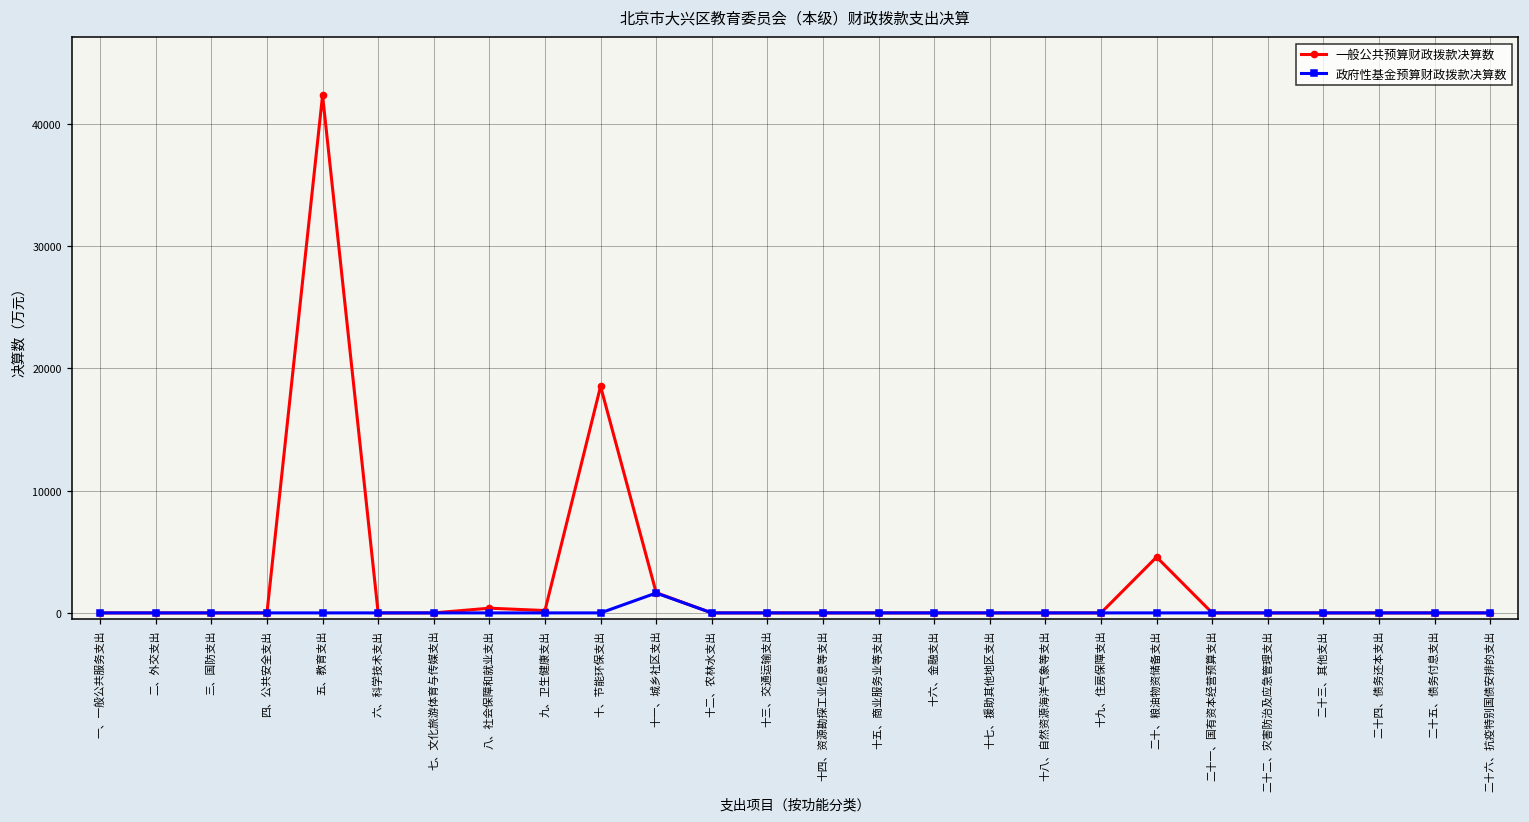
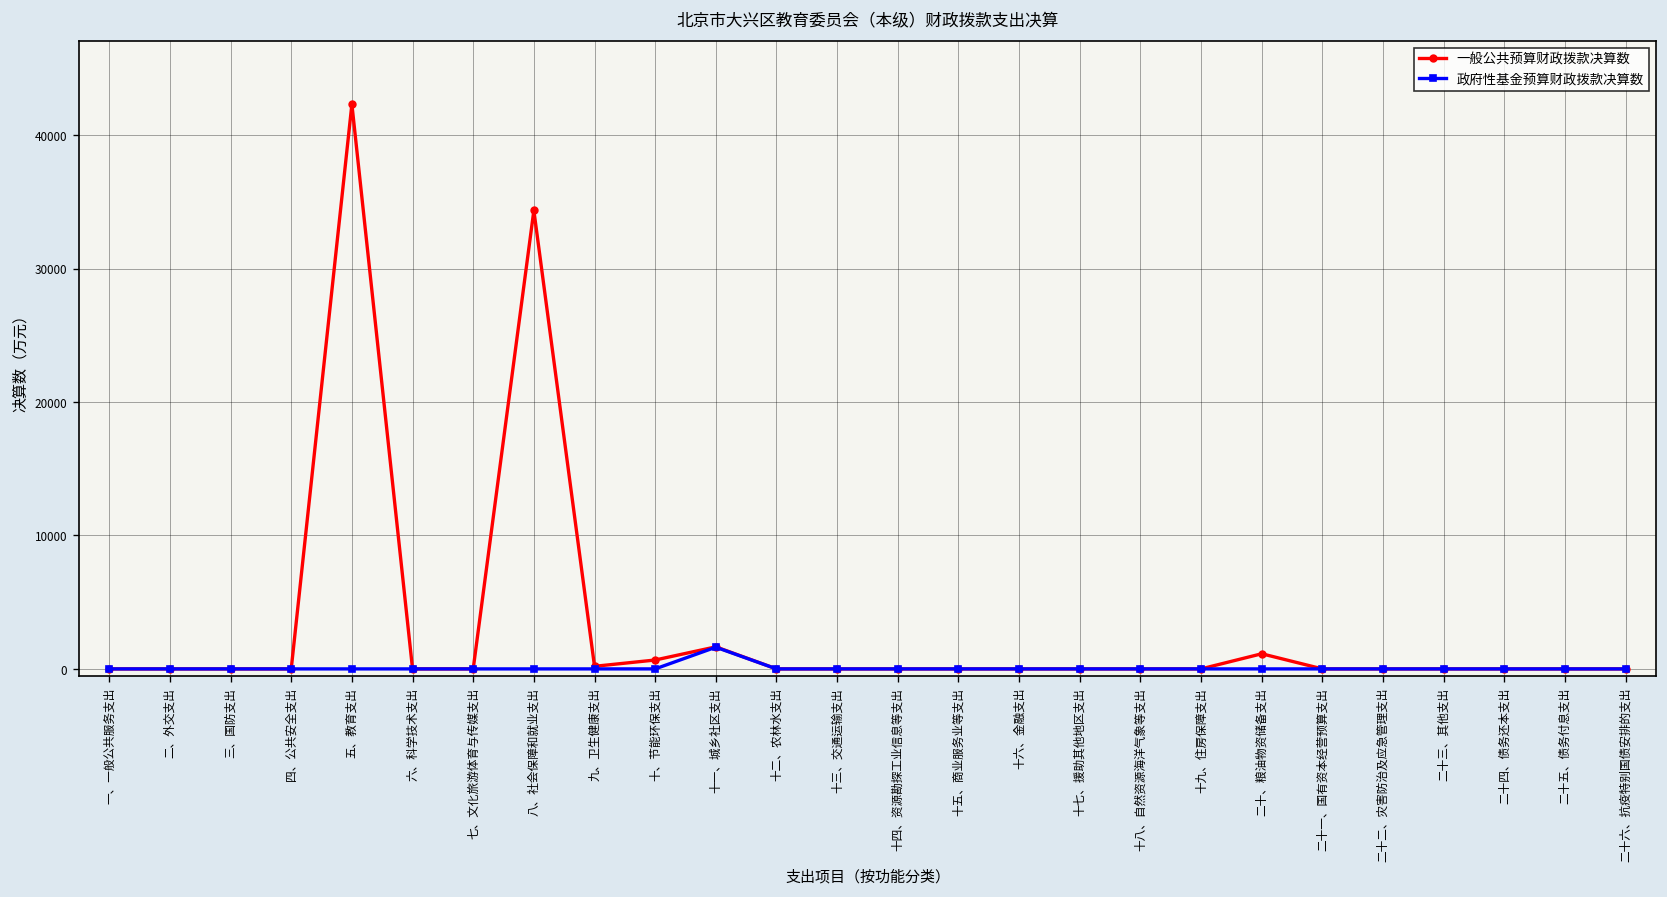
一般公共预算财政拨款决算数, 八、社会保障和就业支出: 400 -> 34400
一般公共预算财政拨款决算数, 十、节能环保支出: 18500 -> 700
一般公共预算财政拨款决算数, 二十、粮油物资储备支出: 4600 -> 1100
